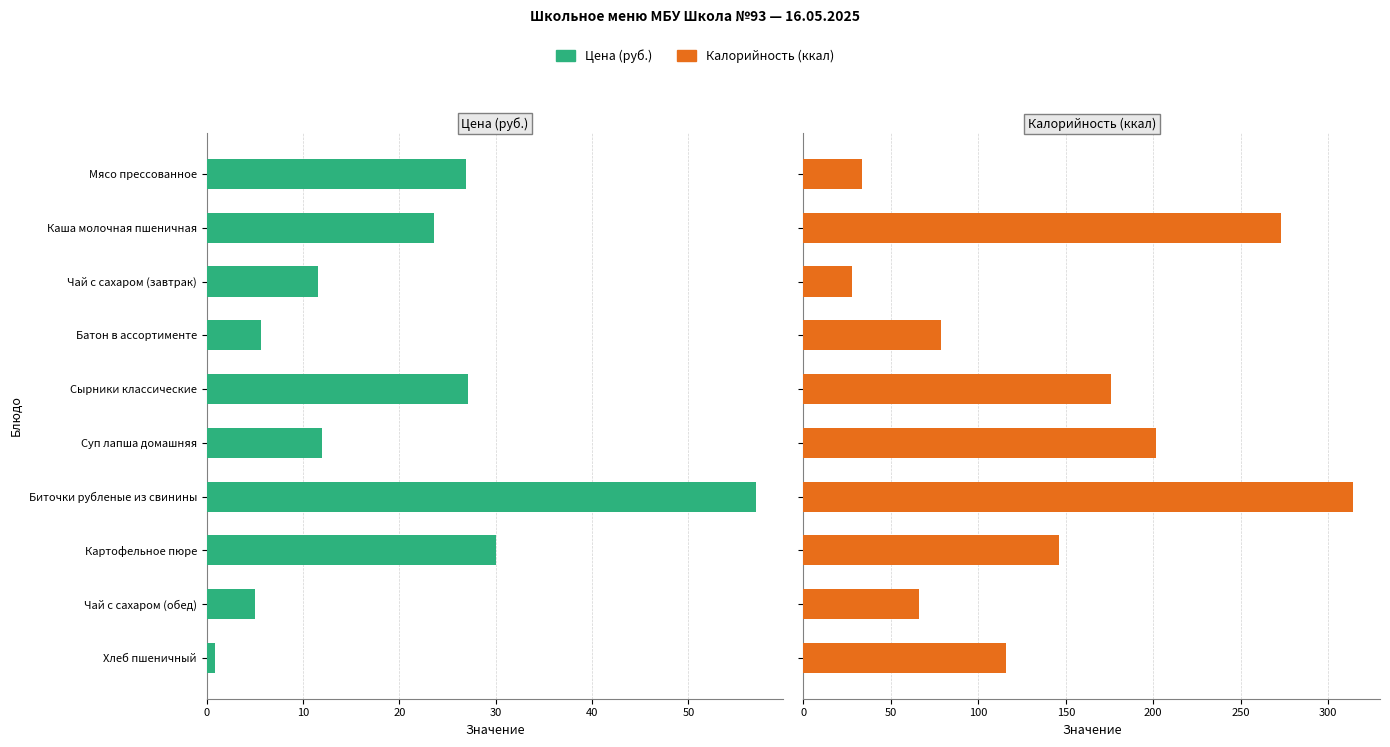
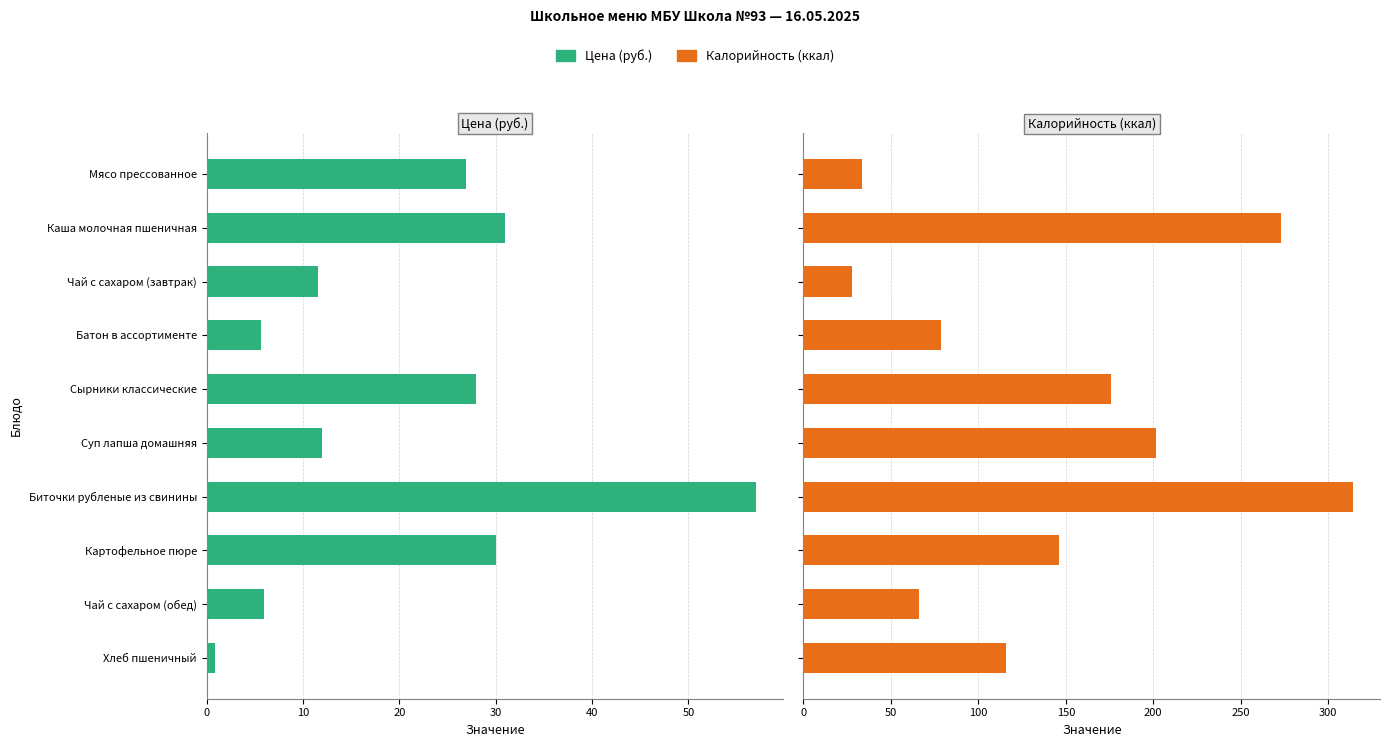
Цена (руб.), Каша молочная пшеничная: 24 -> 31
Цена (руб.), Сырники классические: 27 -> 28
Цена (руб.), Чай с сахаром (обед): 5 -> 6
